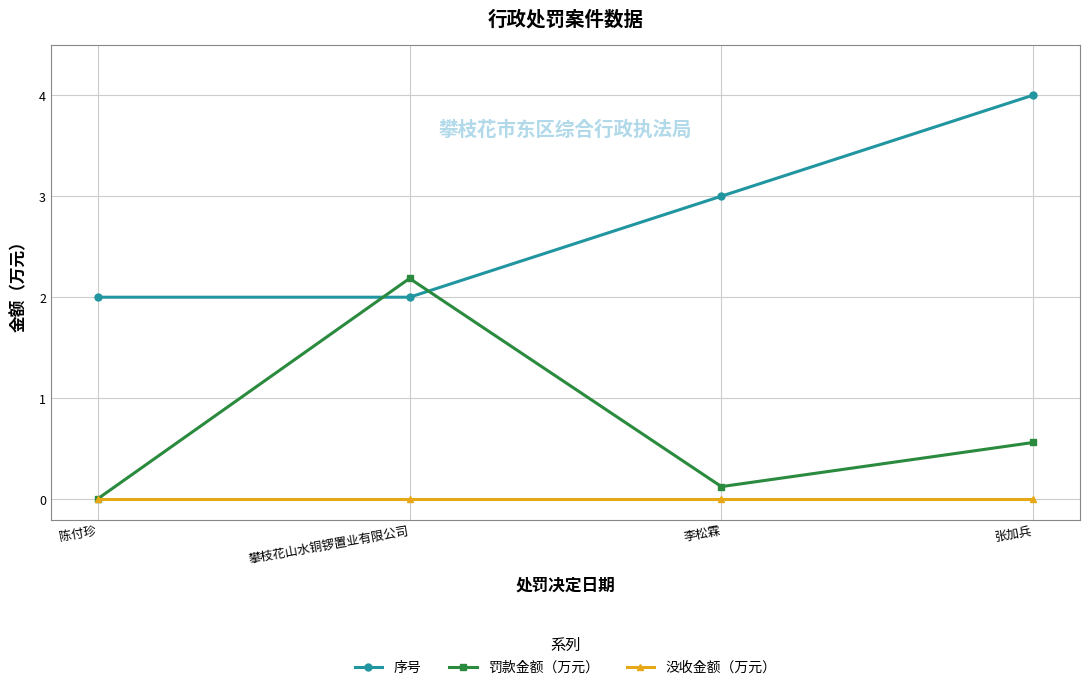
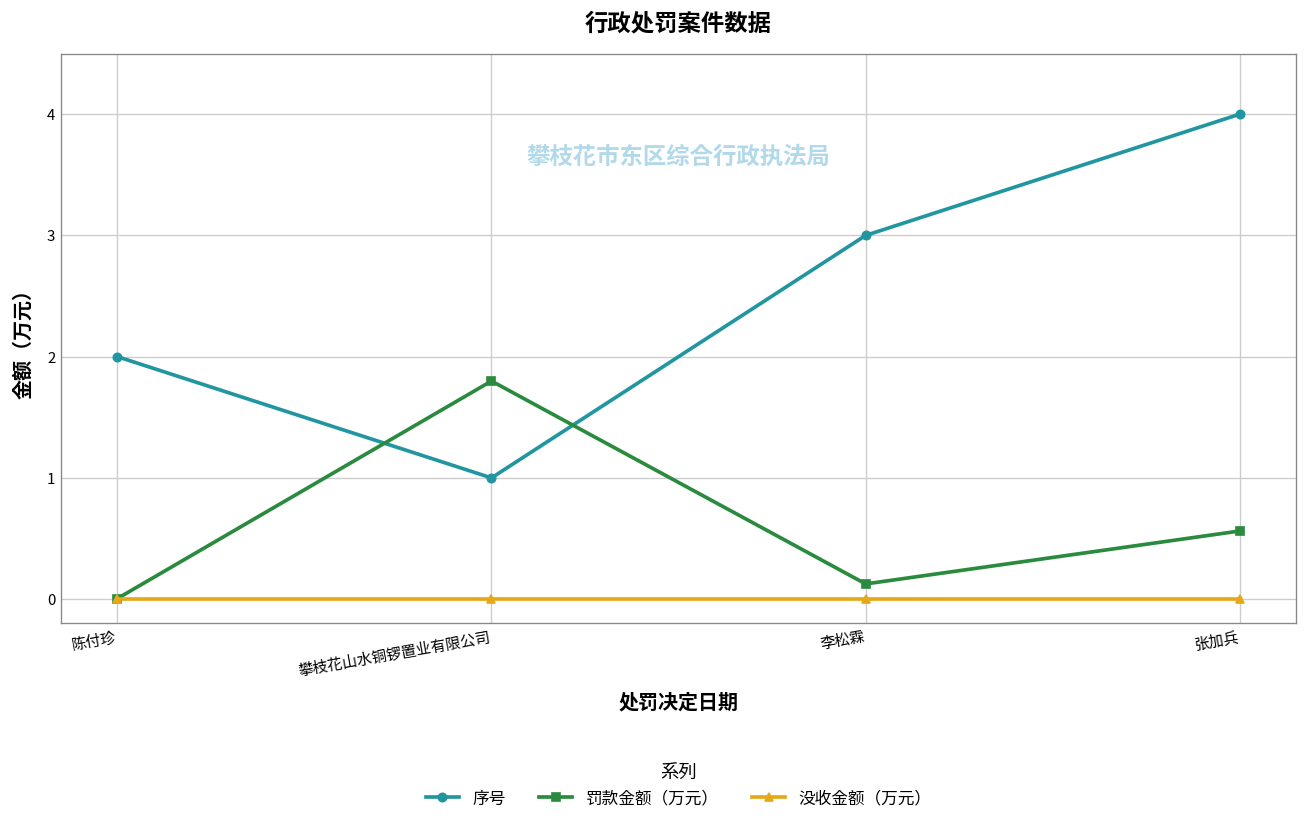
序号, 攀枝花山水铜锣置业有限公司: 2 -> 1
罚款金额（万元）, 攀枝花山水铜锣置业有限公司: 2.19 -> 1.80
